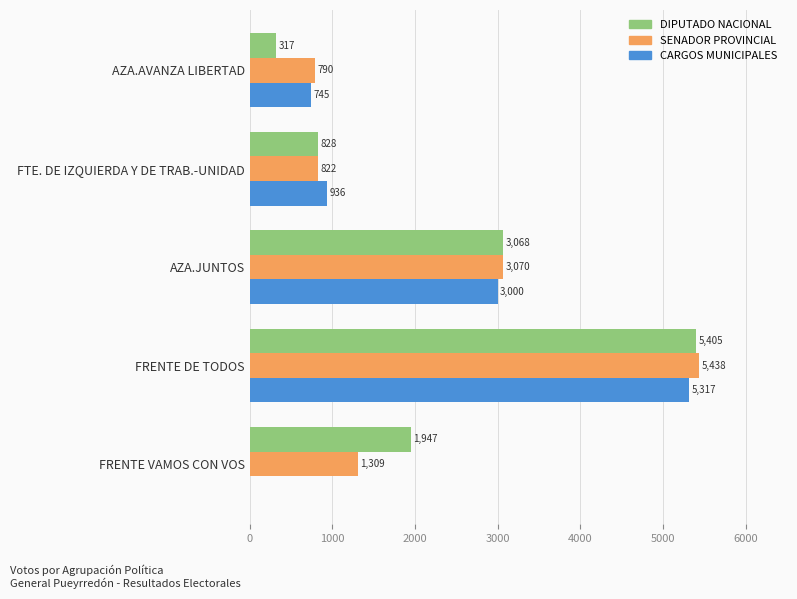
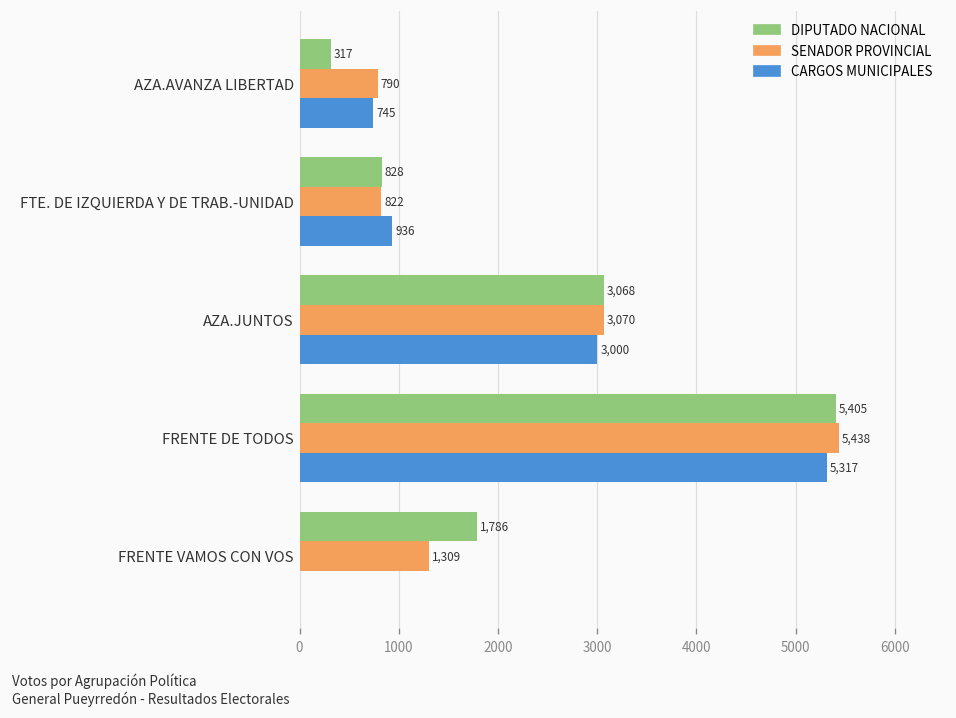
DIPUTADO NACIONAL, FRENTE VAMOS CON VOS: 1,947 -> 1,786
